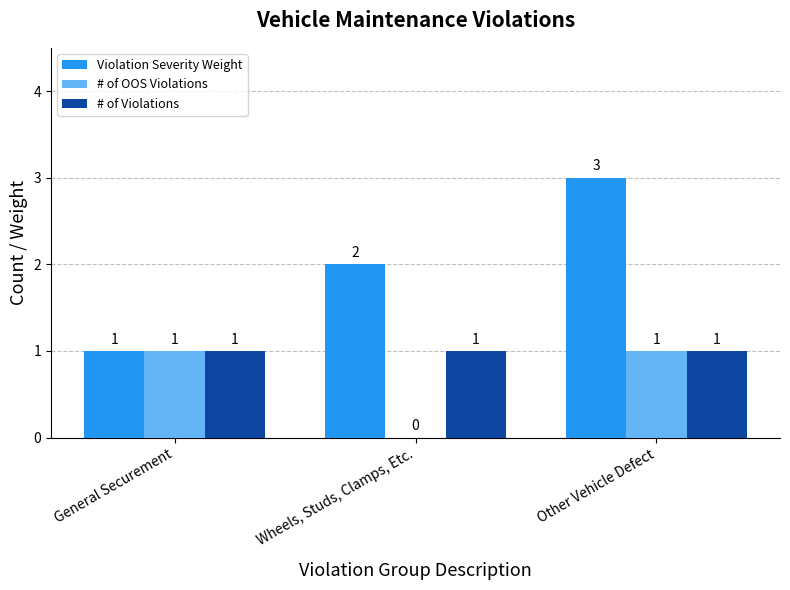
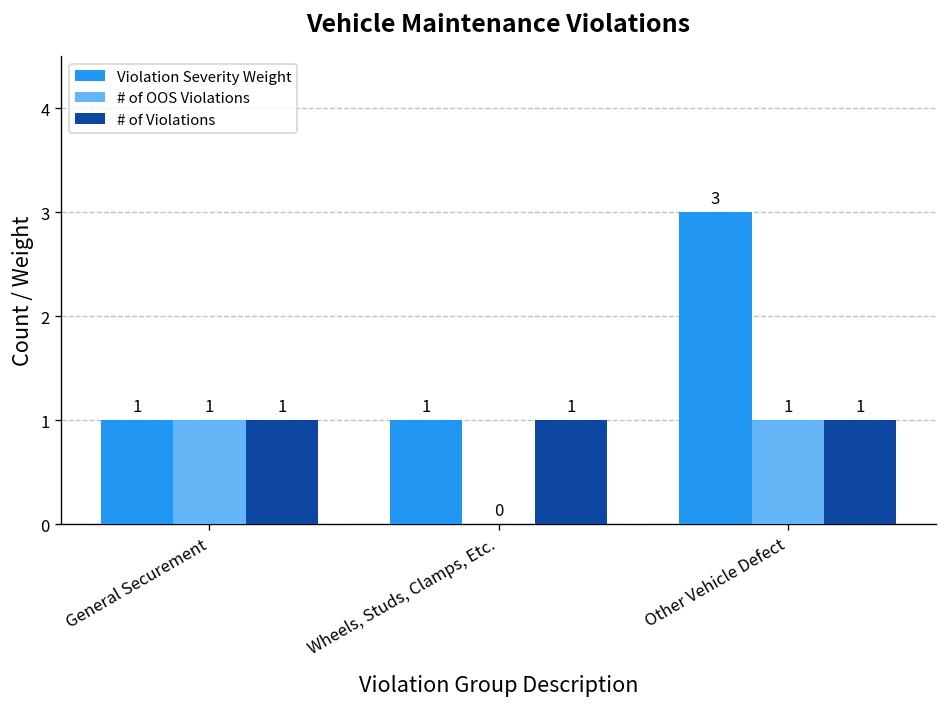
Violation Severity Weight, Wheels, Studs, Clamps, Etc.: 2 -> 1
